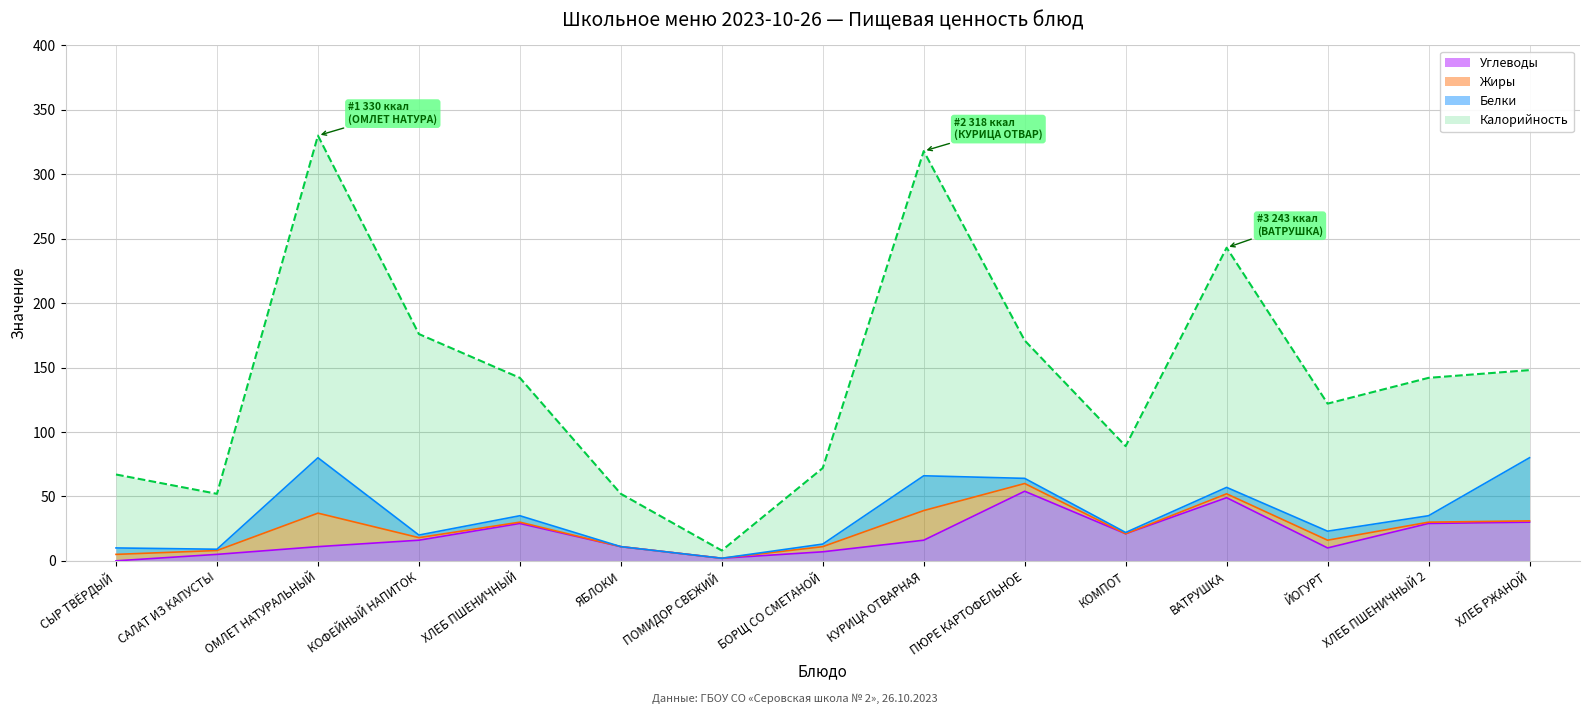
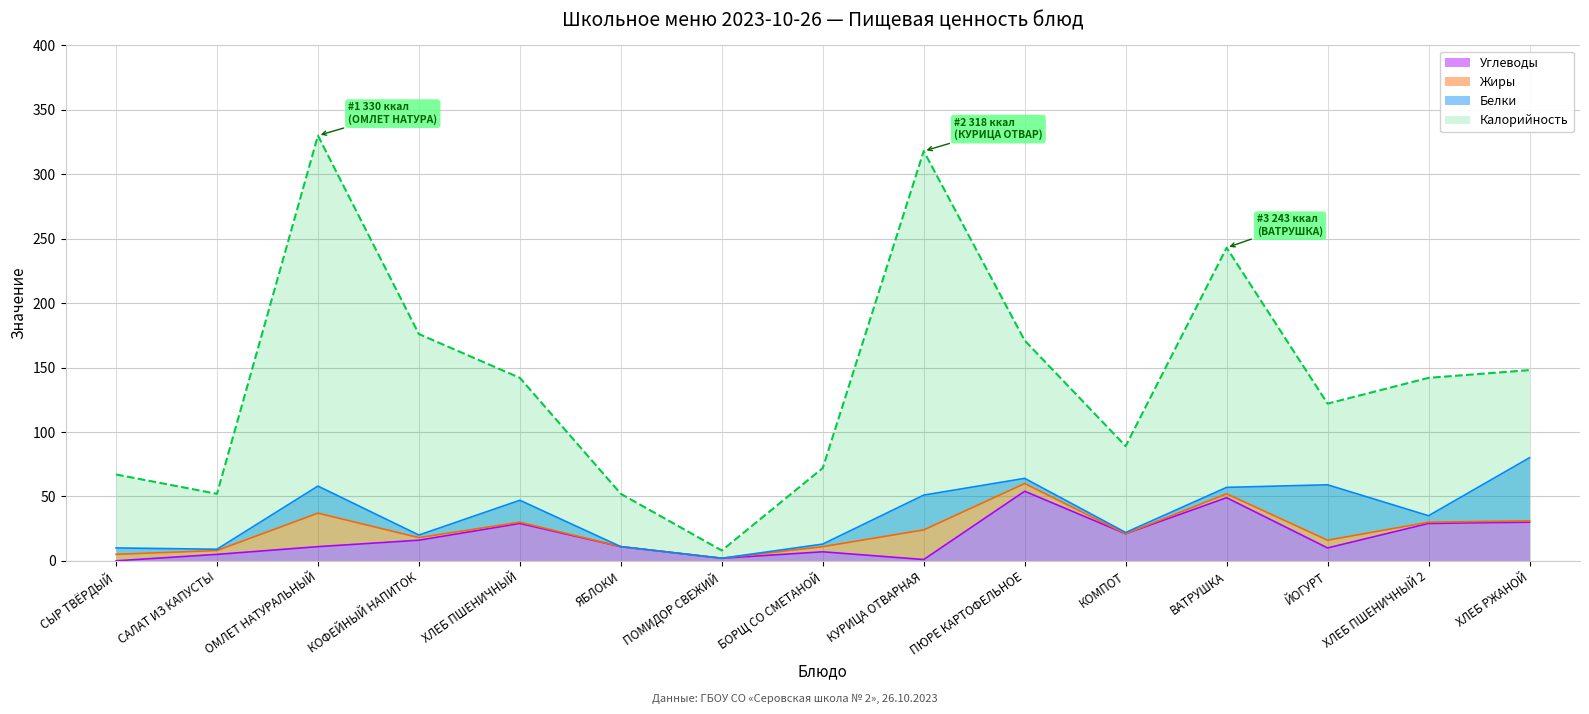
Белки, ОМЛЕТ НАТУРАЛЬНЫЙ: 43 -> 21
Белки, ХЛЕБ ПШЕНИЧНЫЙ: 5 -> 17
Углеводы, КУРИЦА ОТВАРНАЯ: 16 -> 1
Белки, ЙОГУРТ: 7 -> 43
